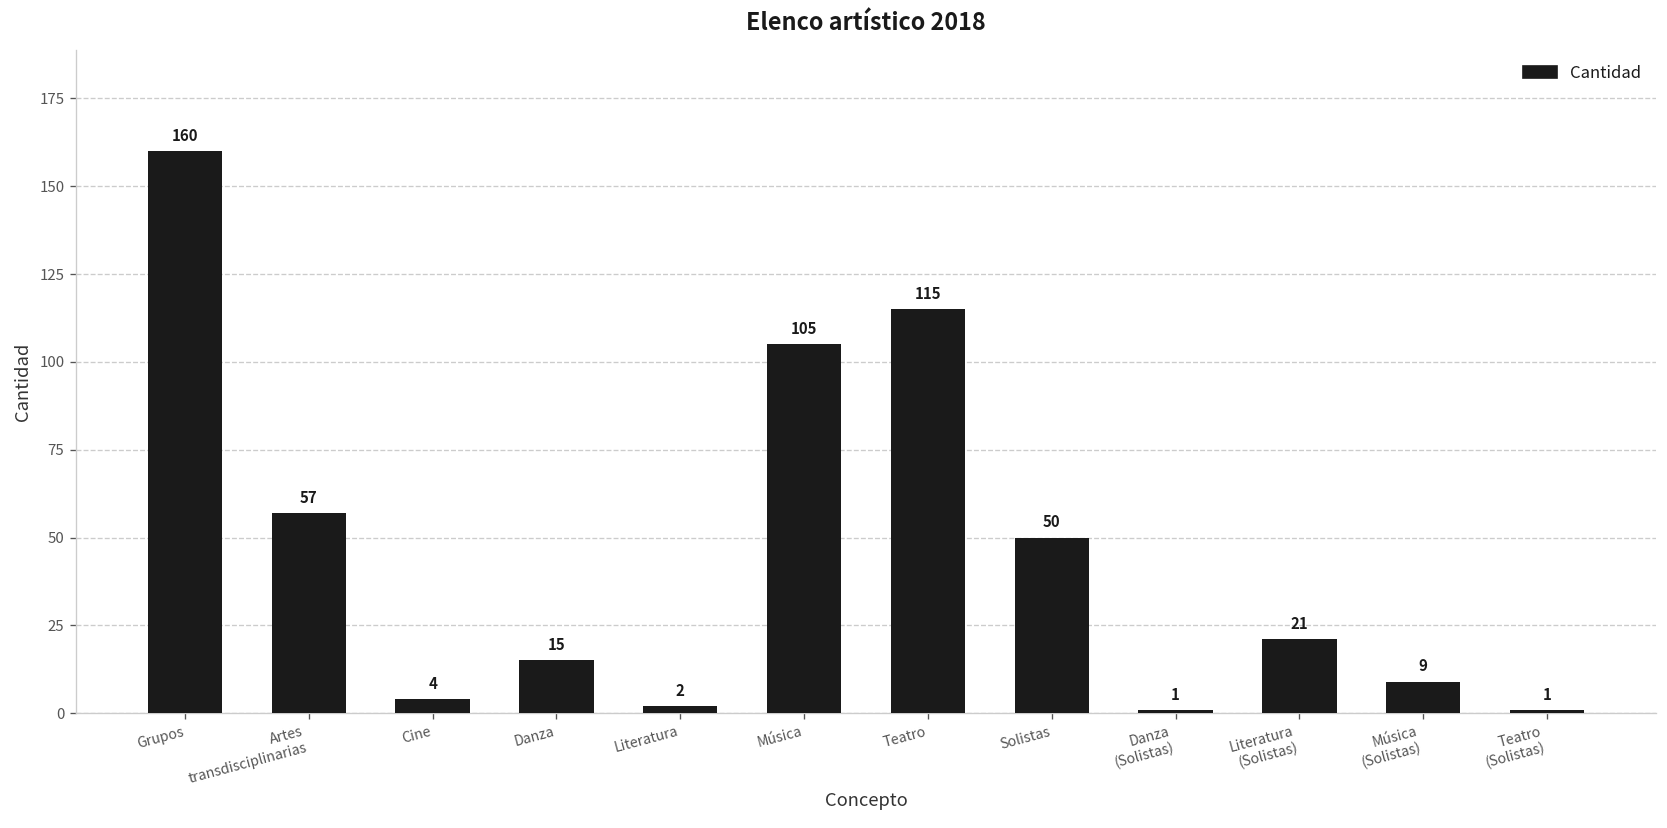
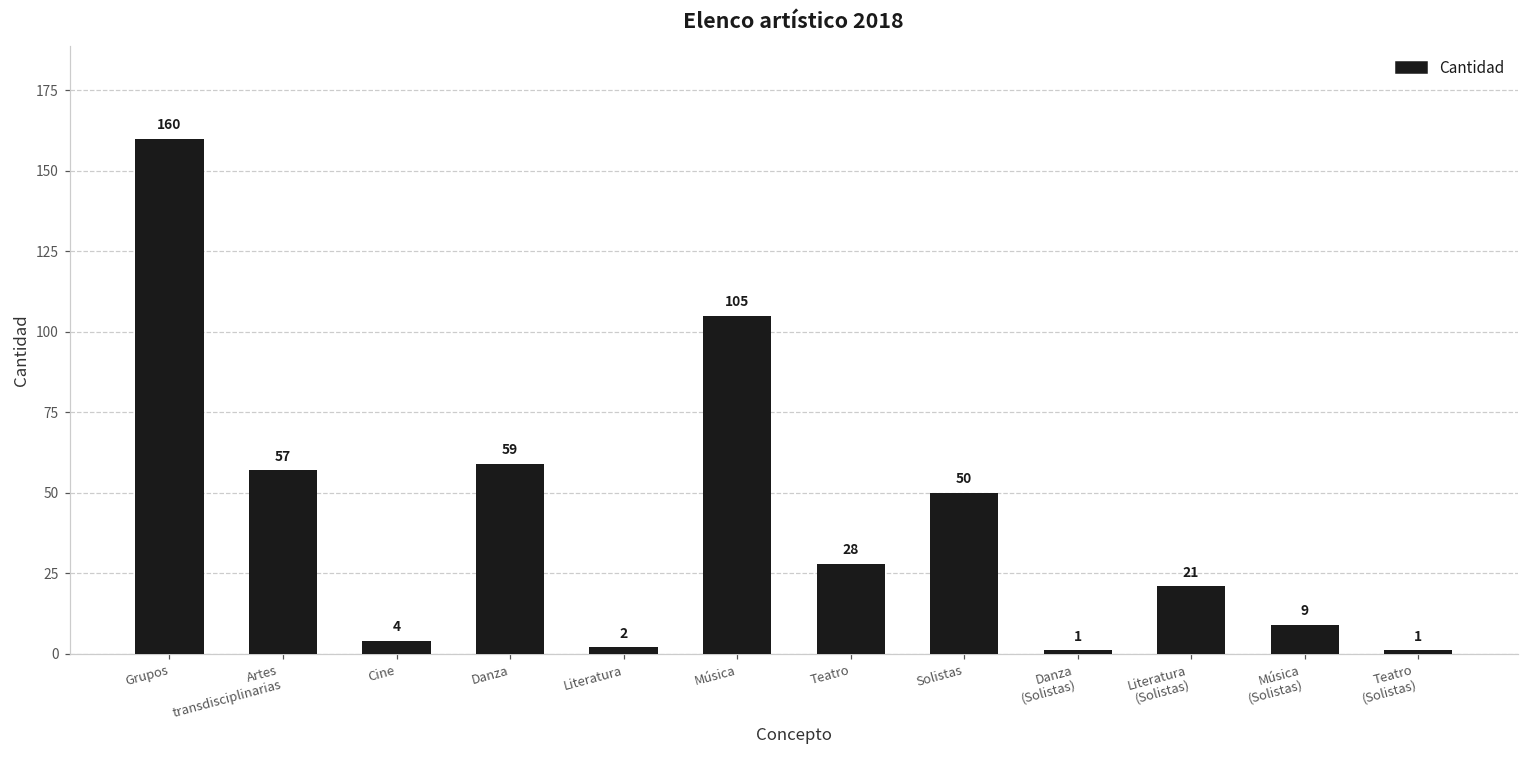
Danza: 15 -> 59
Teatro: 115 -> 28
